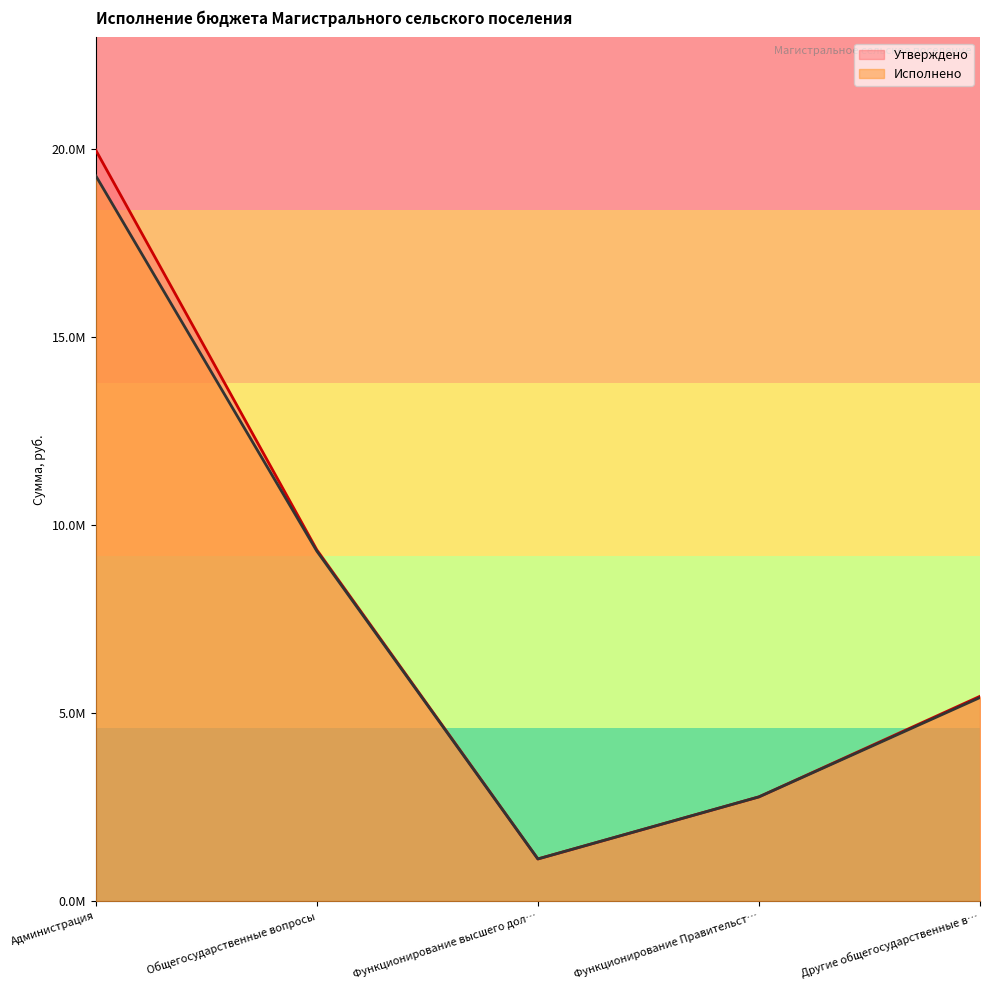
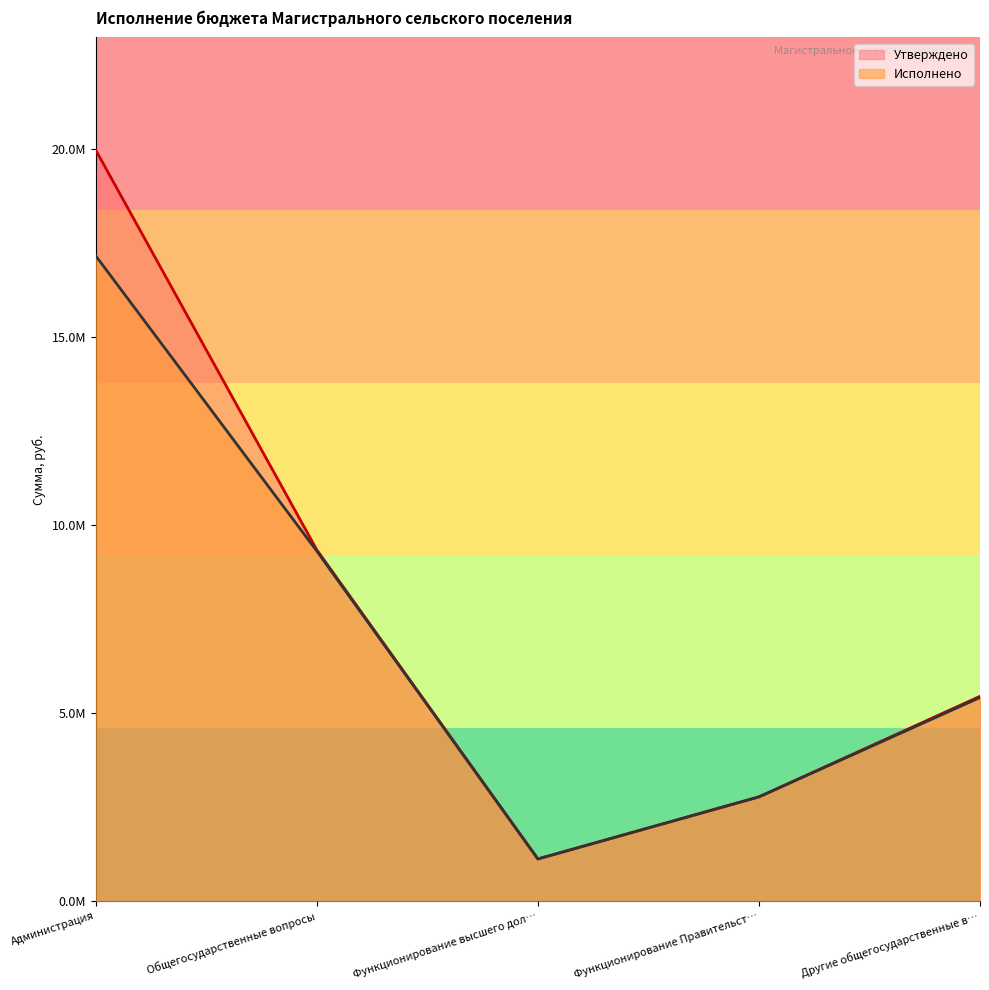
Исполнено, Администрация: 19300000 -> 17200000
